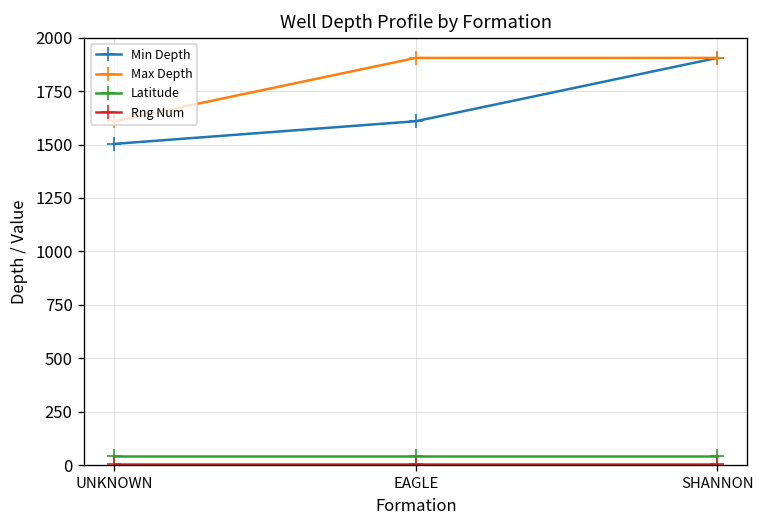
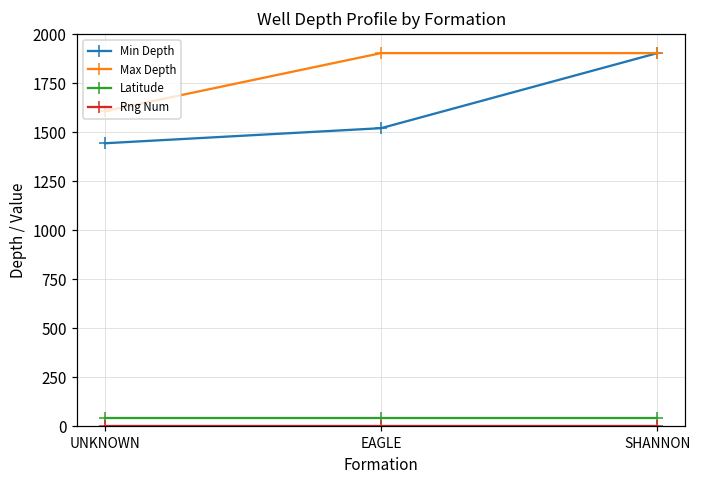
Min Depth, UNKNOWN: 1500 -> 1450
Min Depth, EAGLE: 1610 -> 1520
